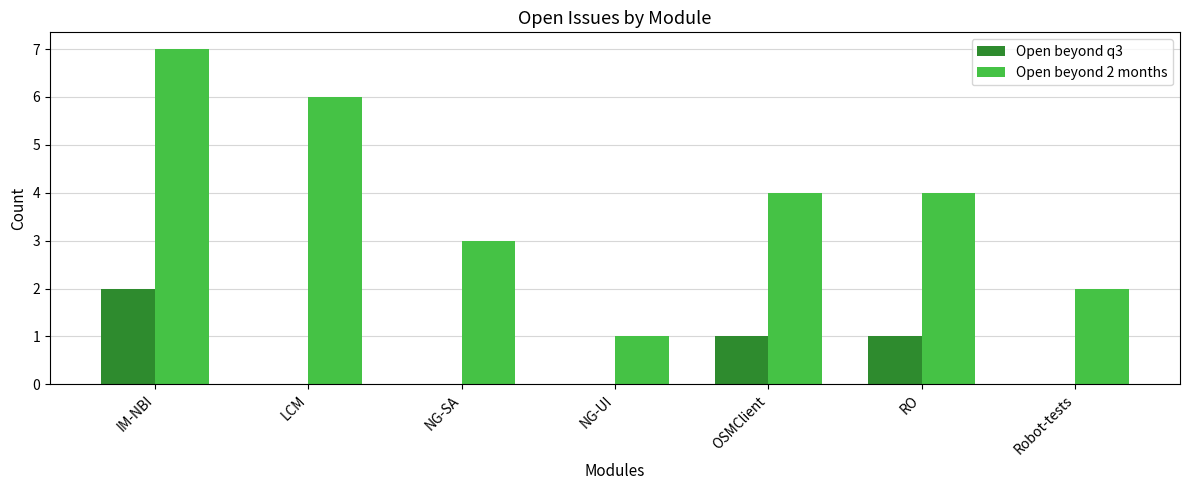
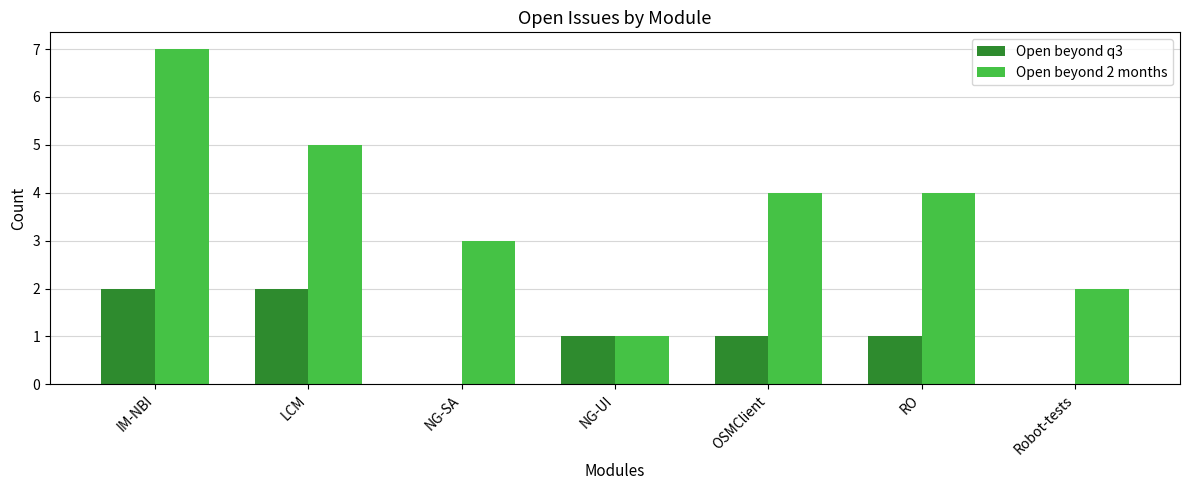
Open beyond q3, LCM: 0 -> 2
Open beyond 2 months, LCM: 6 -> 5
Open beyond q3, NG-UI: 0 -> 1
